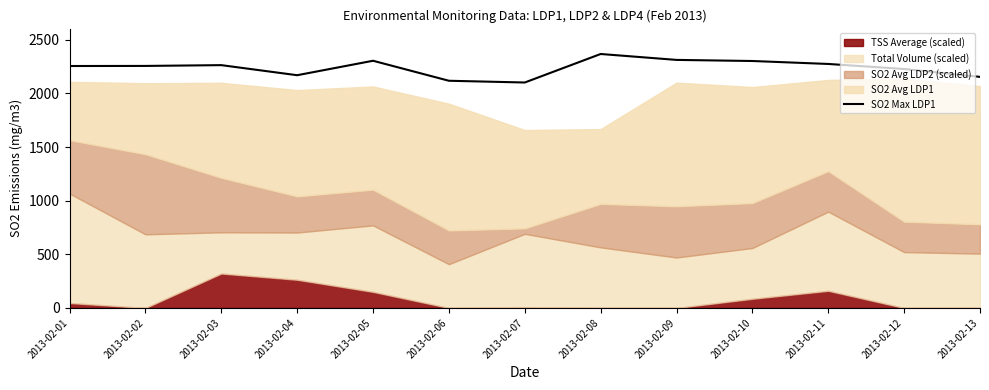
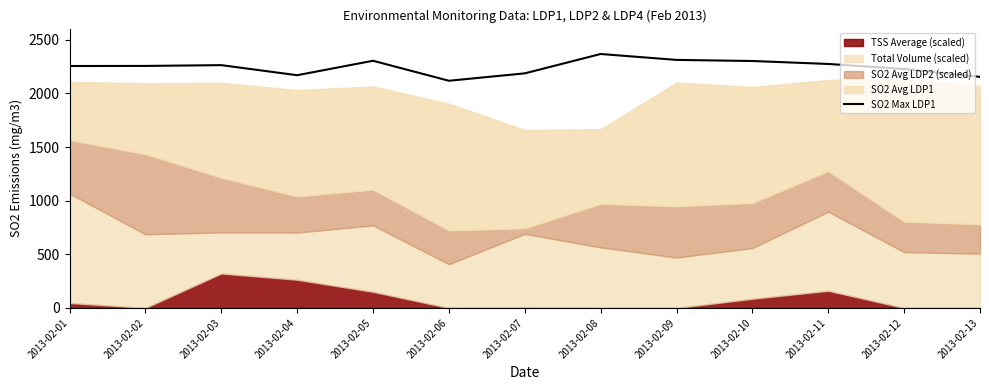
SO2 Max LDP1, 2013-02-07: 2100 -> 2190
